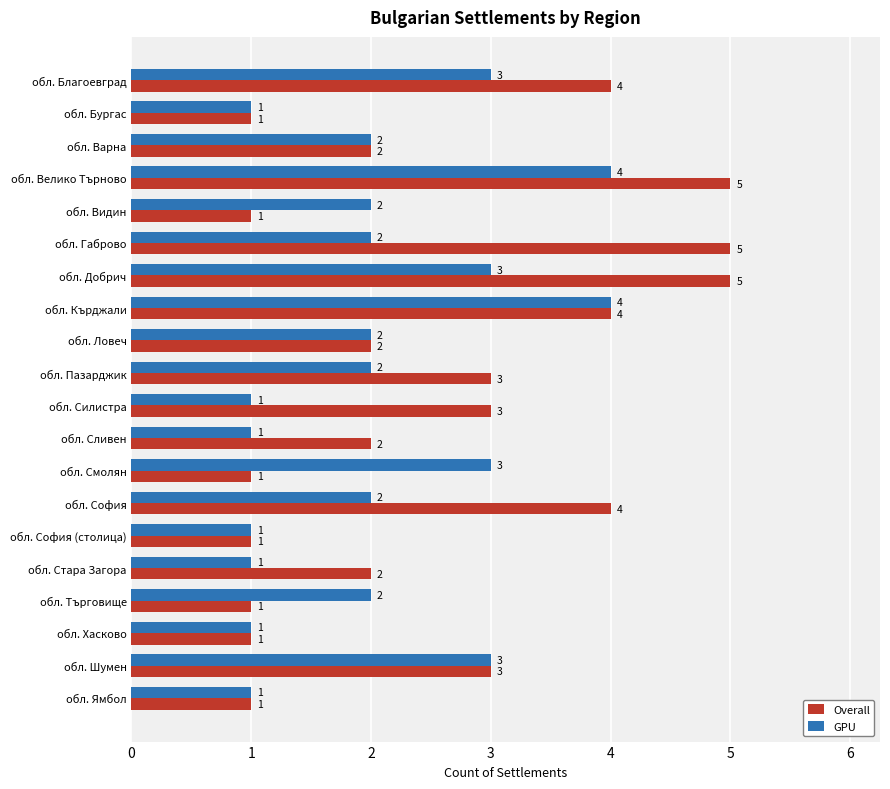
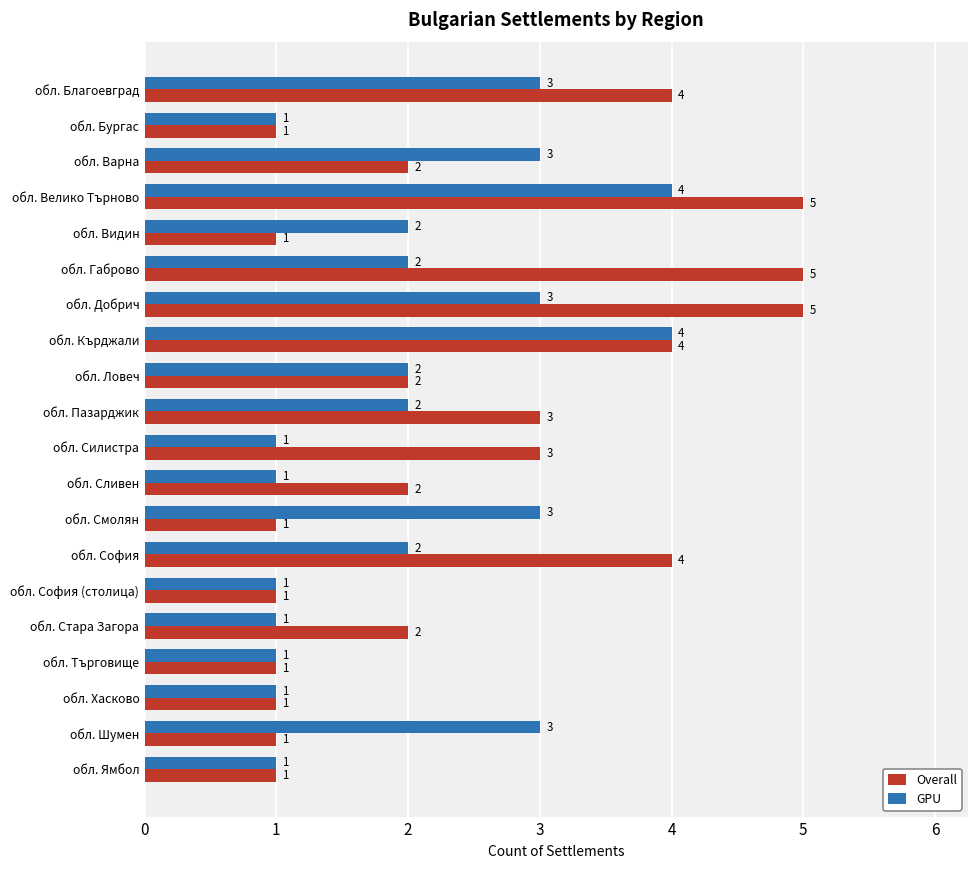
GPU, обл. Варна: 2 -> 3
GPU, обл. Търговище: 2 -> 1
Overall, обл. Шумен: 3 -> 1
